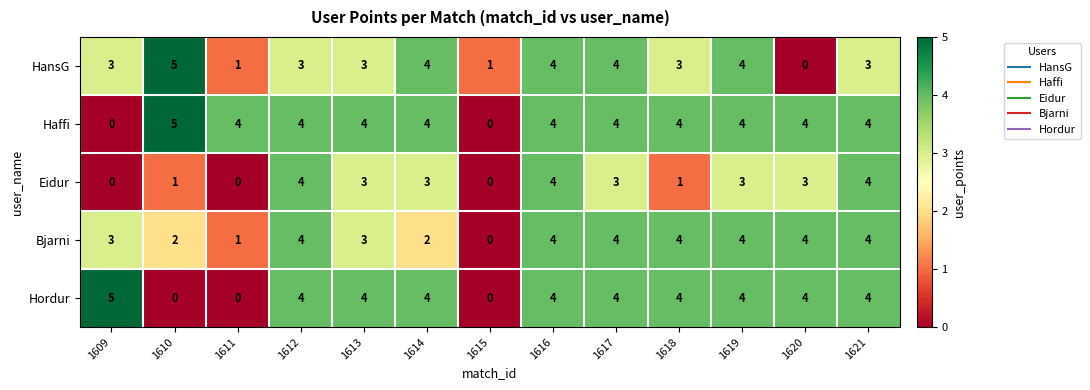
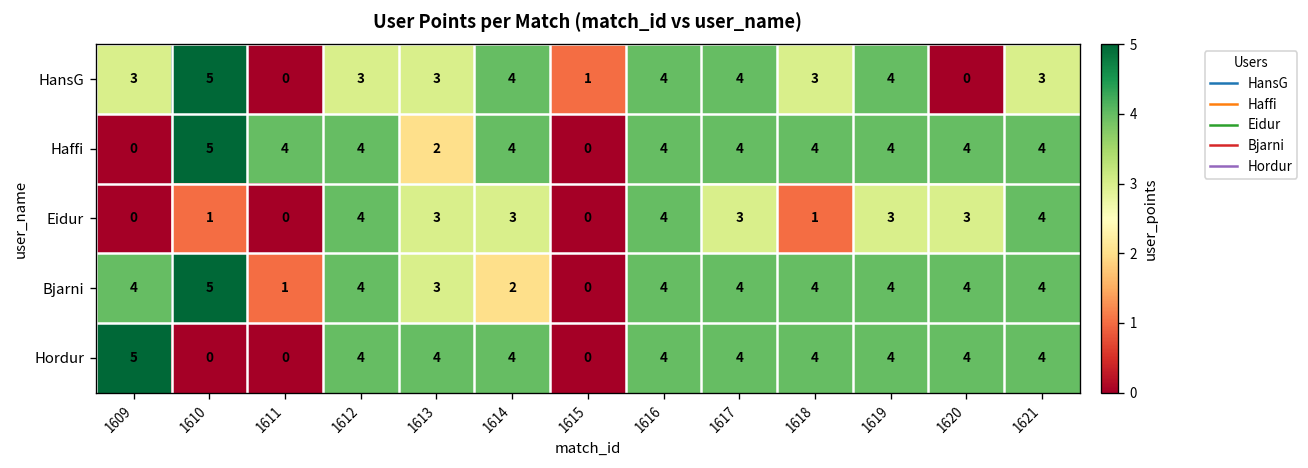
HansG, 1611: 1 -> 0
Haffi, 1613: 4 -> 2
Bjarni, 1609: 3 -> 4
Bjarni, 1610: 2 -> 5
